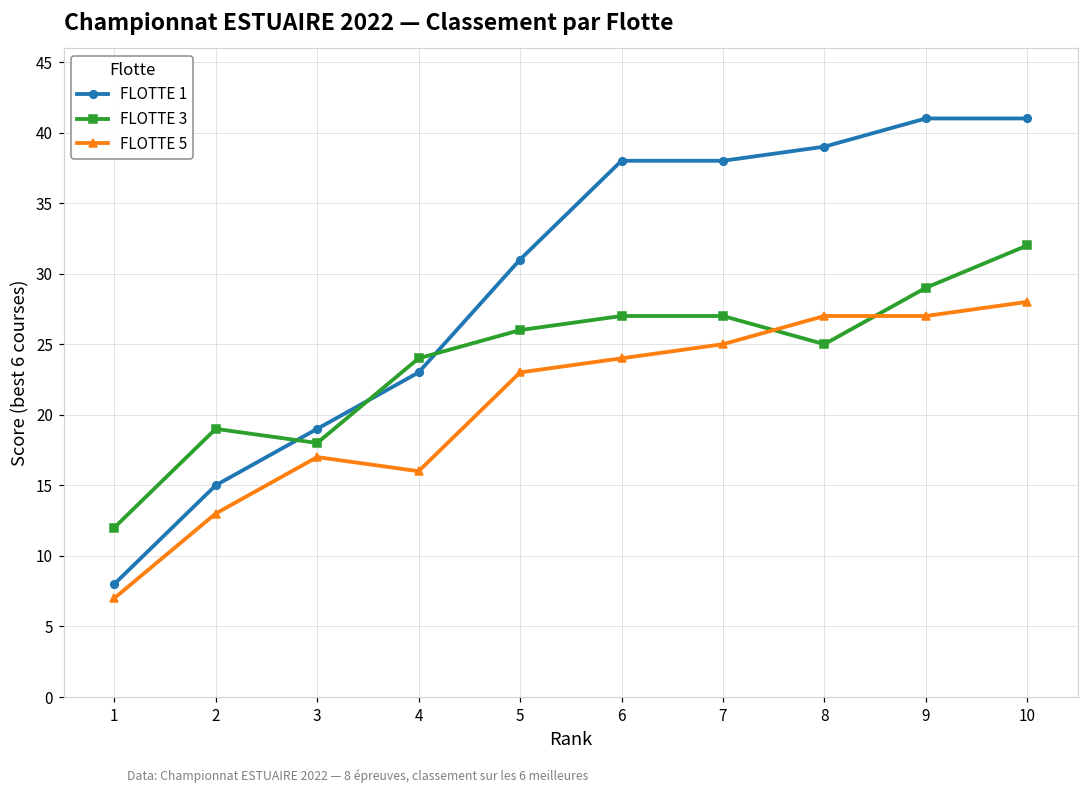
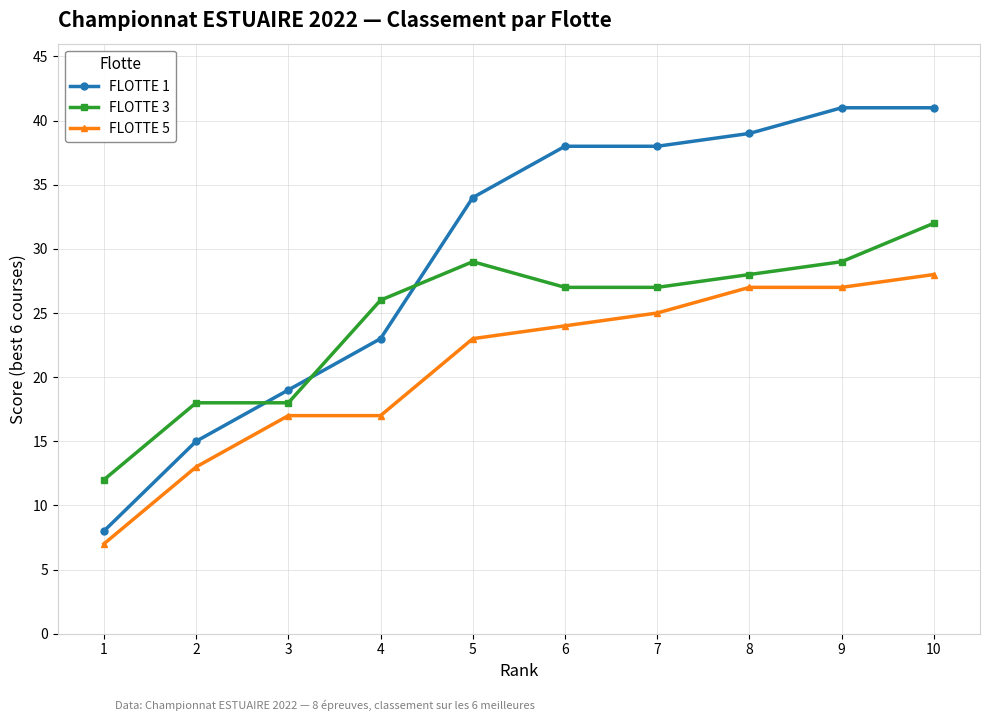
FLOTTE 3, 2: 19 -> 18
FLOTTE 3, 4: 24 -> 26
FLOTTE 5, 4: 16 -> 17
FLOTTE 1, 5: 31 -> 34
FLOTTE 3, 5: 26 -> 29
FLOTTE 3, 8: 25 -> 28
